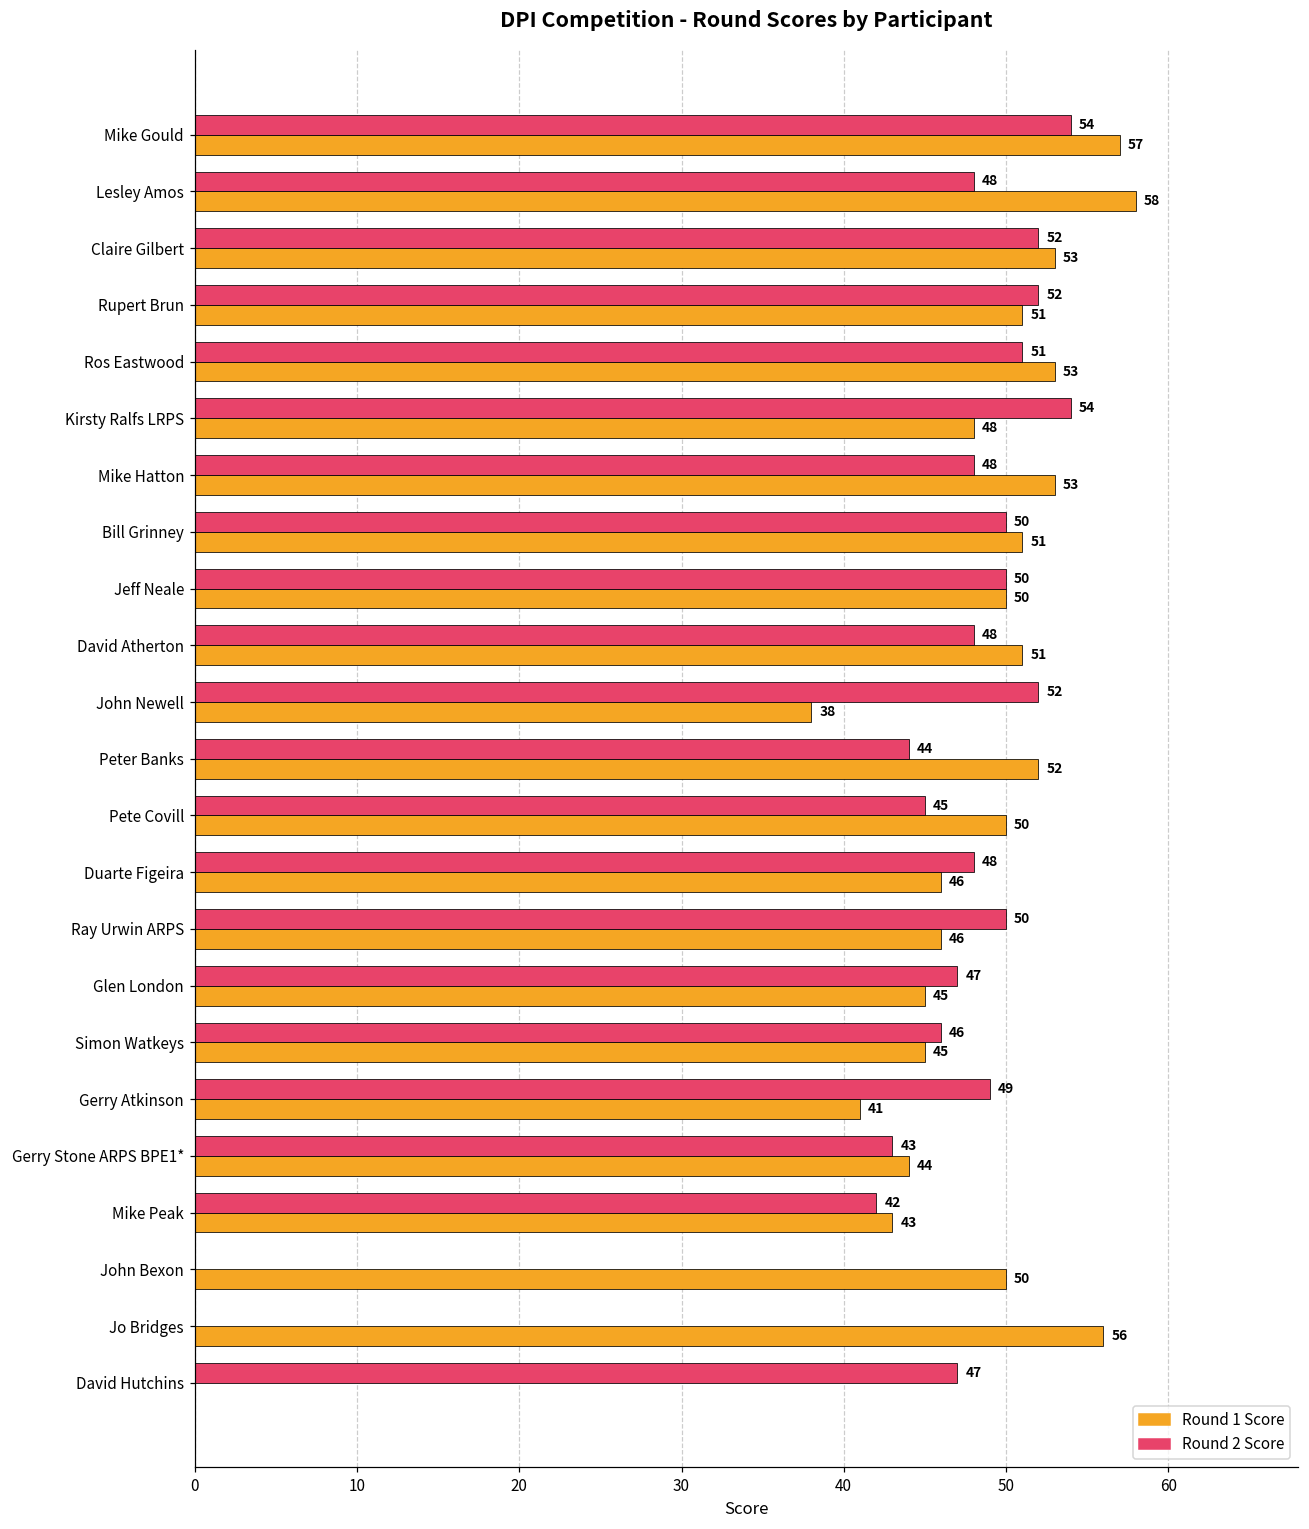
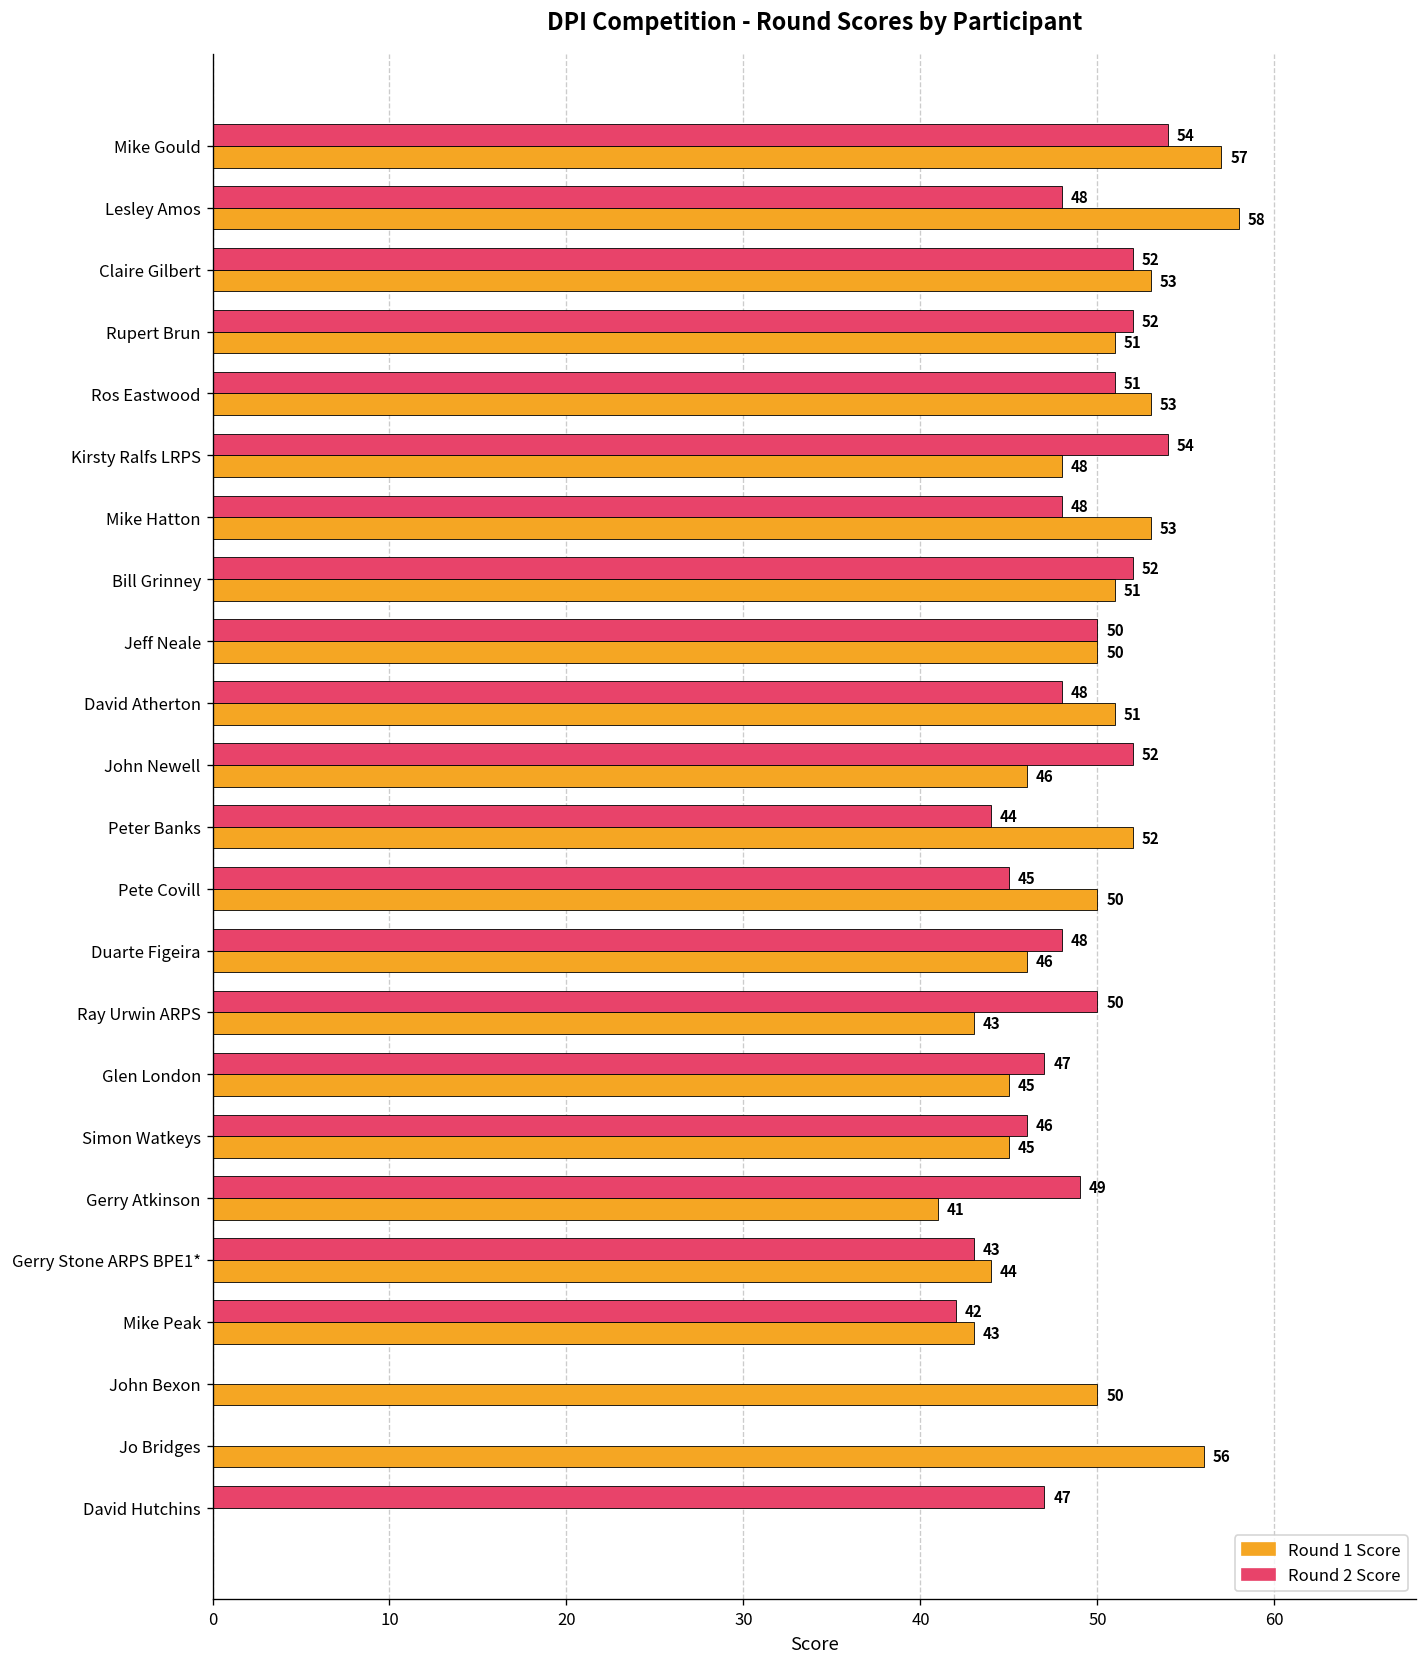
Round 2 Score, Bill Grinney: 50 -> 52
Round 1 Score, John Newell: 38 -> 46
Round 1 Score, Ray Urwin ARPS: 46 -> 43
